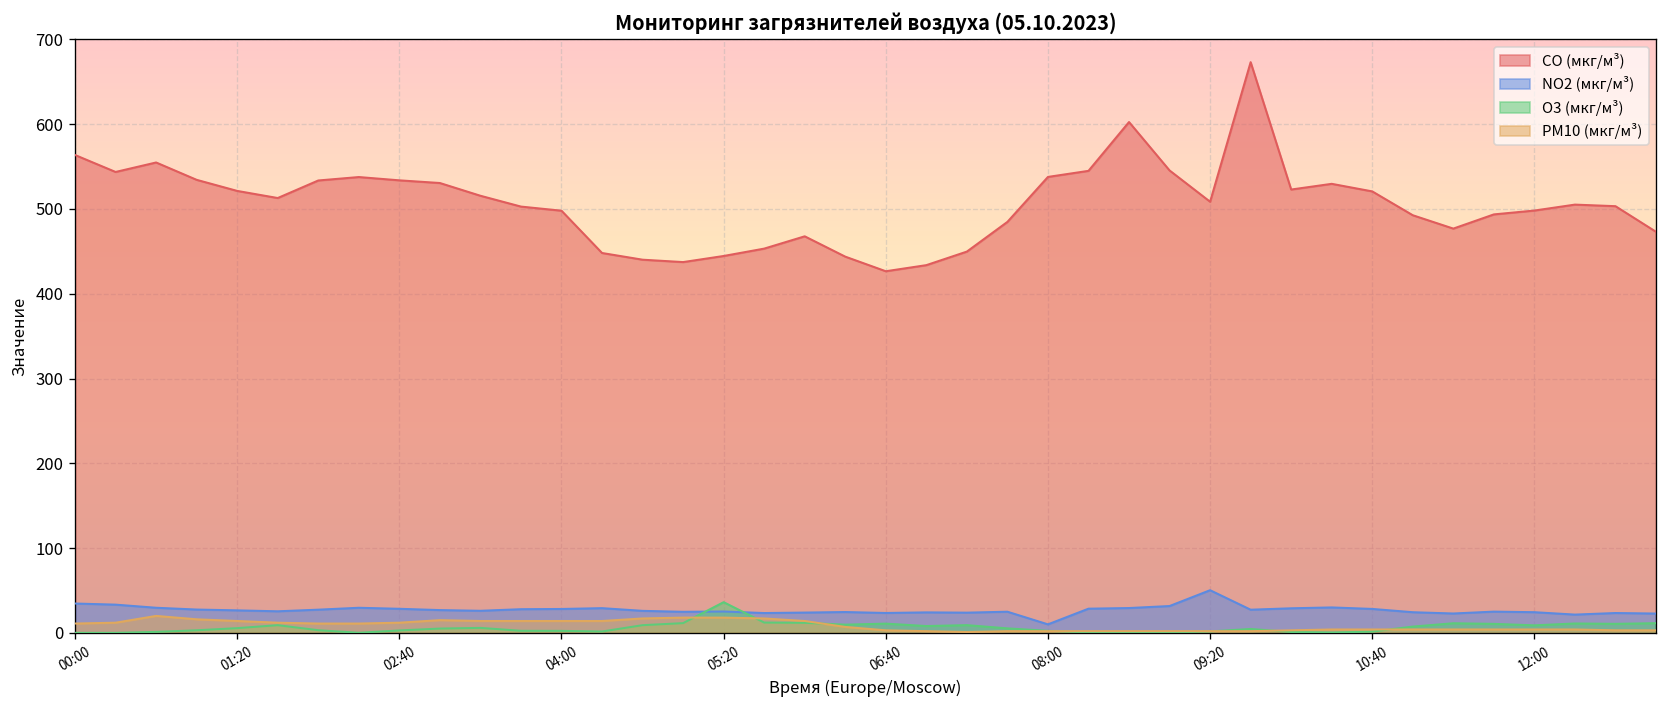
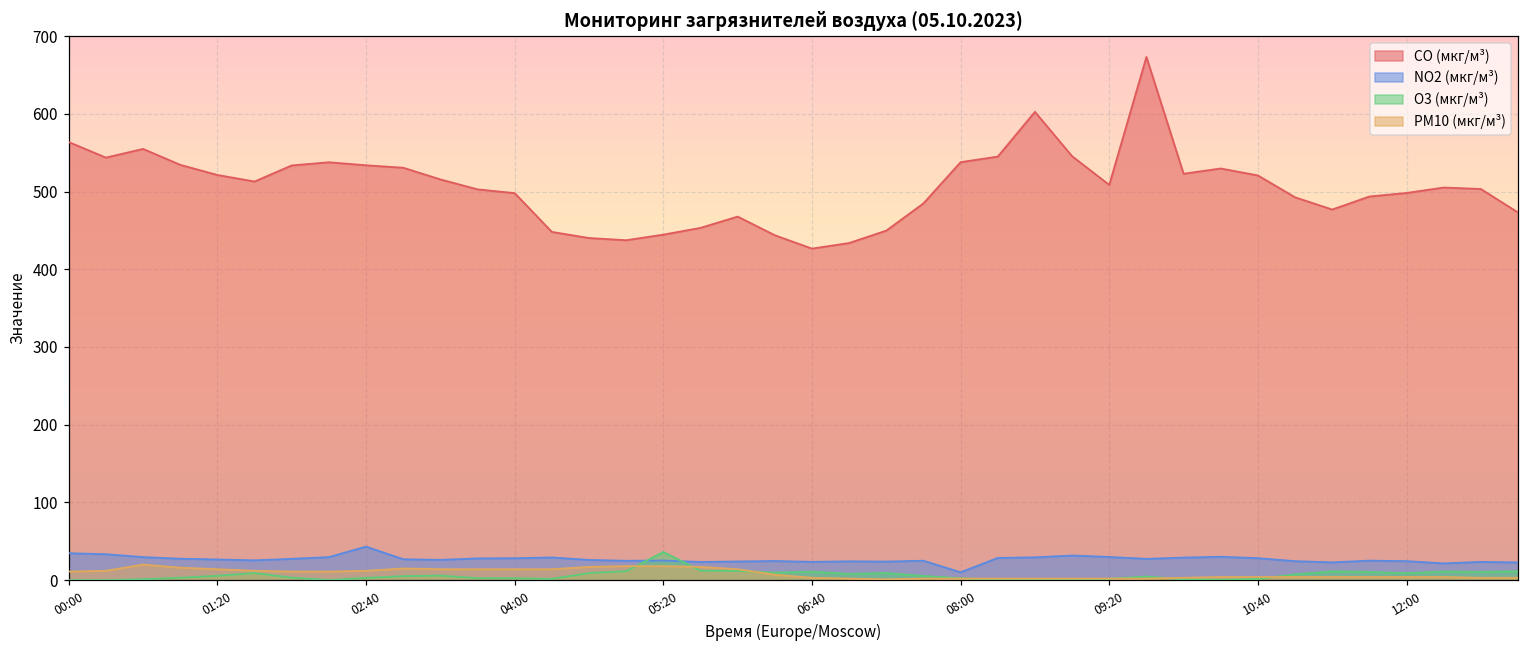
NO2 (мкг/м³), 02:40: 30 -> 40
NO2 (мкг/м³), 09:20: 50 -> 30
